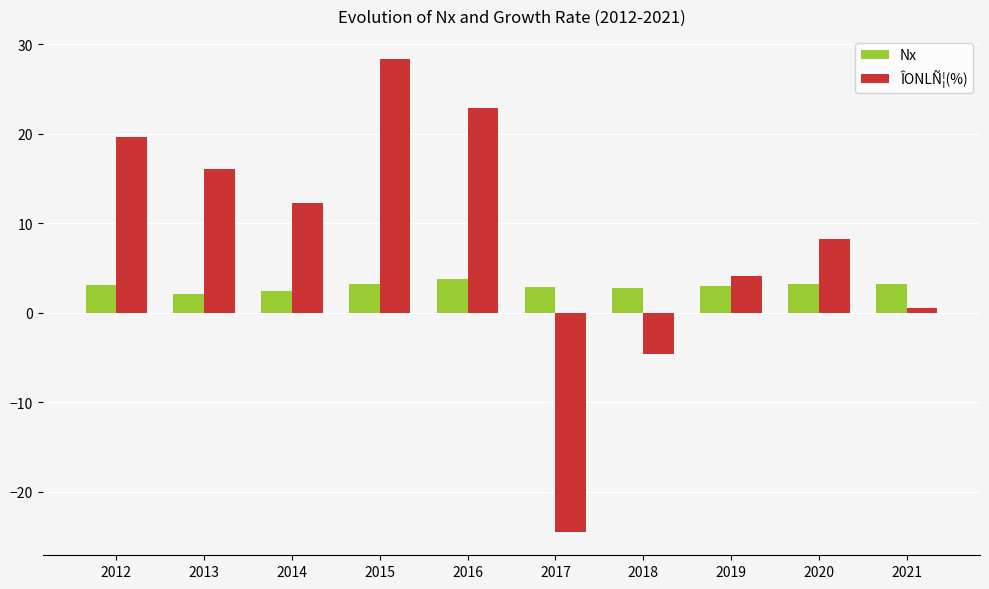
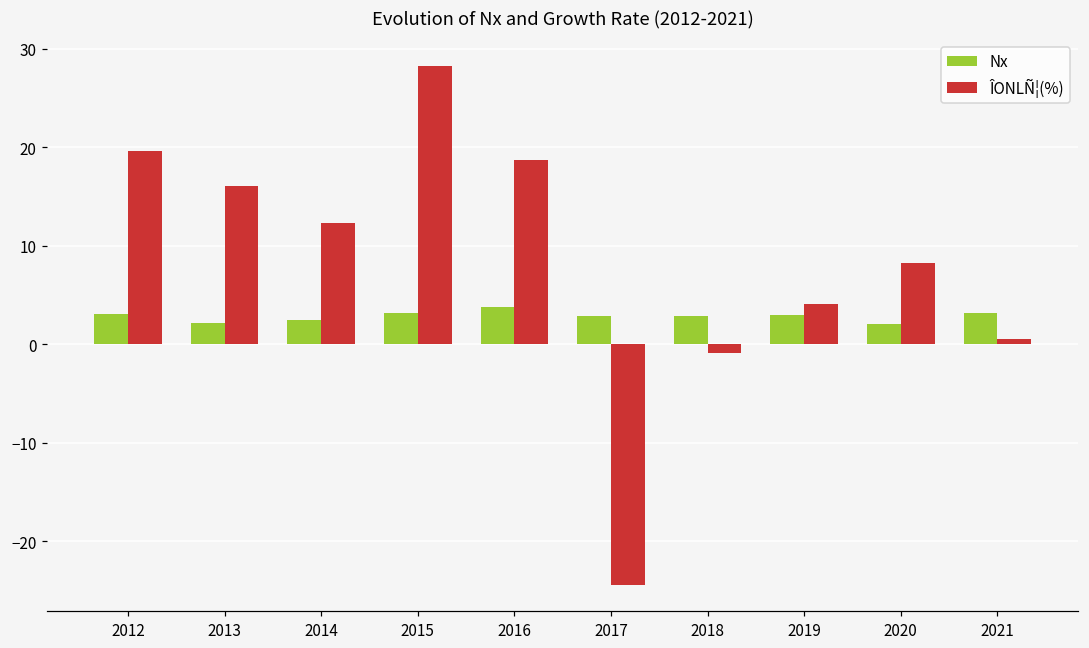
ÎONLÑ¦(%), 2016: 23 -> 19
ÎONLÑ¦(%), 2018: -5 -> -1
Nx, 2020: 3 -> 2
